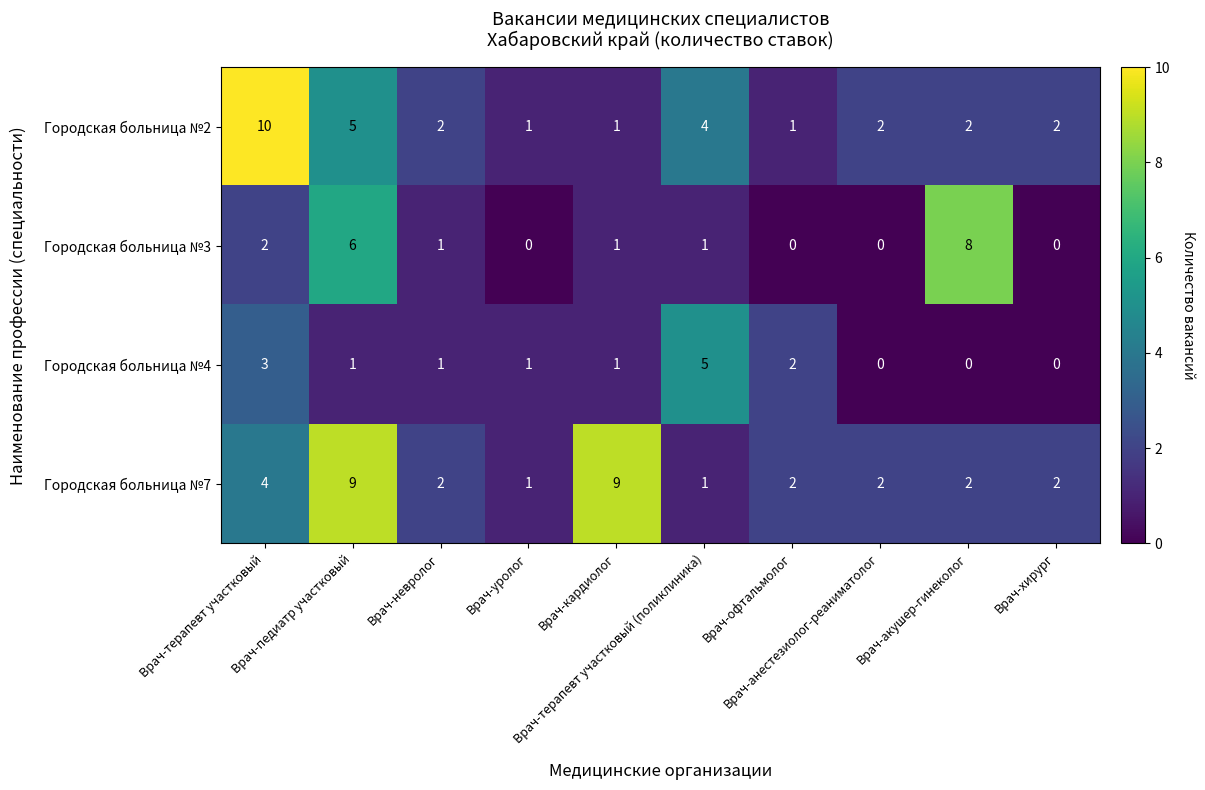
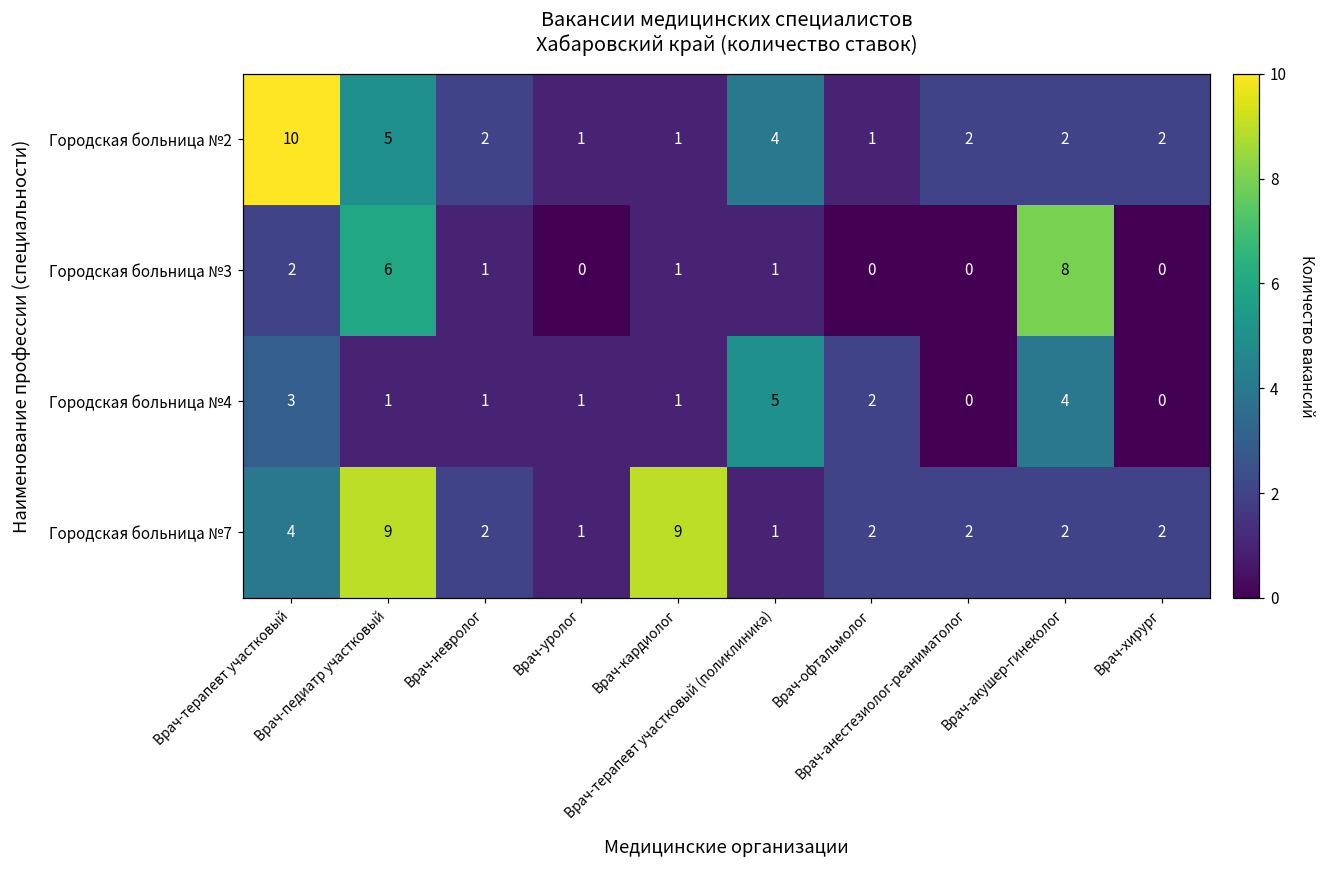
Городская больница №4, Врач-акушер-гинеколог: 0 -> 4
